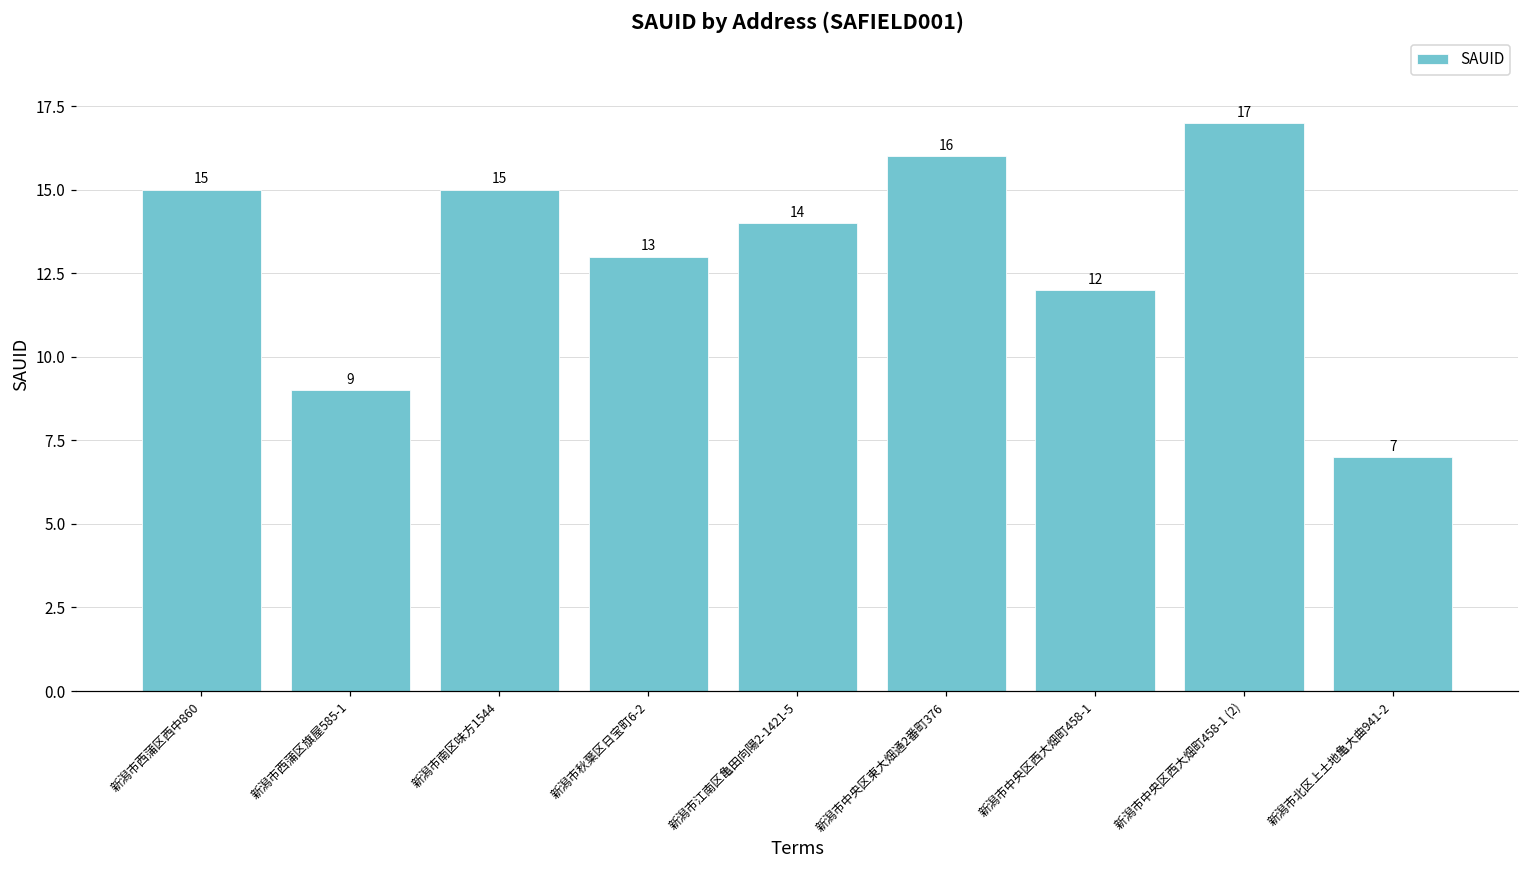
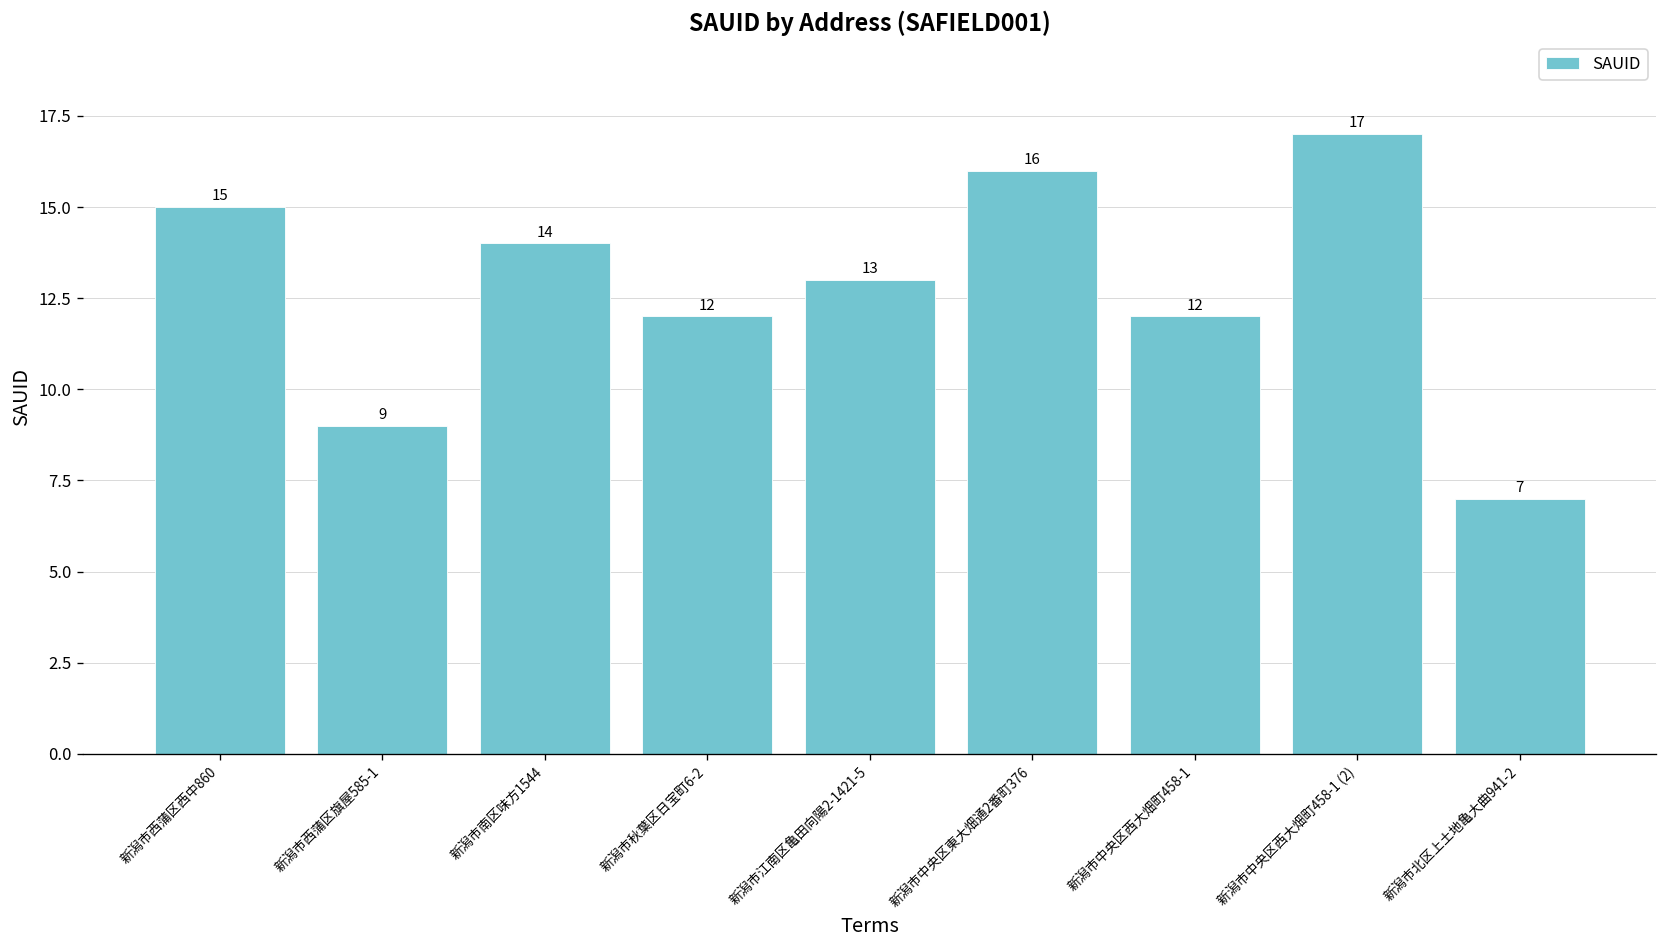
新潟市南区味方1544: 15 -> 14
新潟市秋葉区日宝町6-2: 13 -> 12
新潟市江南区亀田向陽2-1421-5: 14 -> 13
